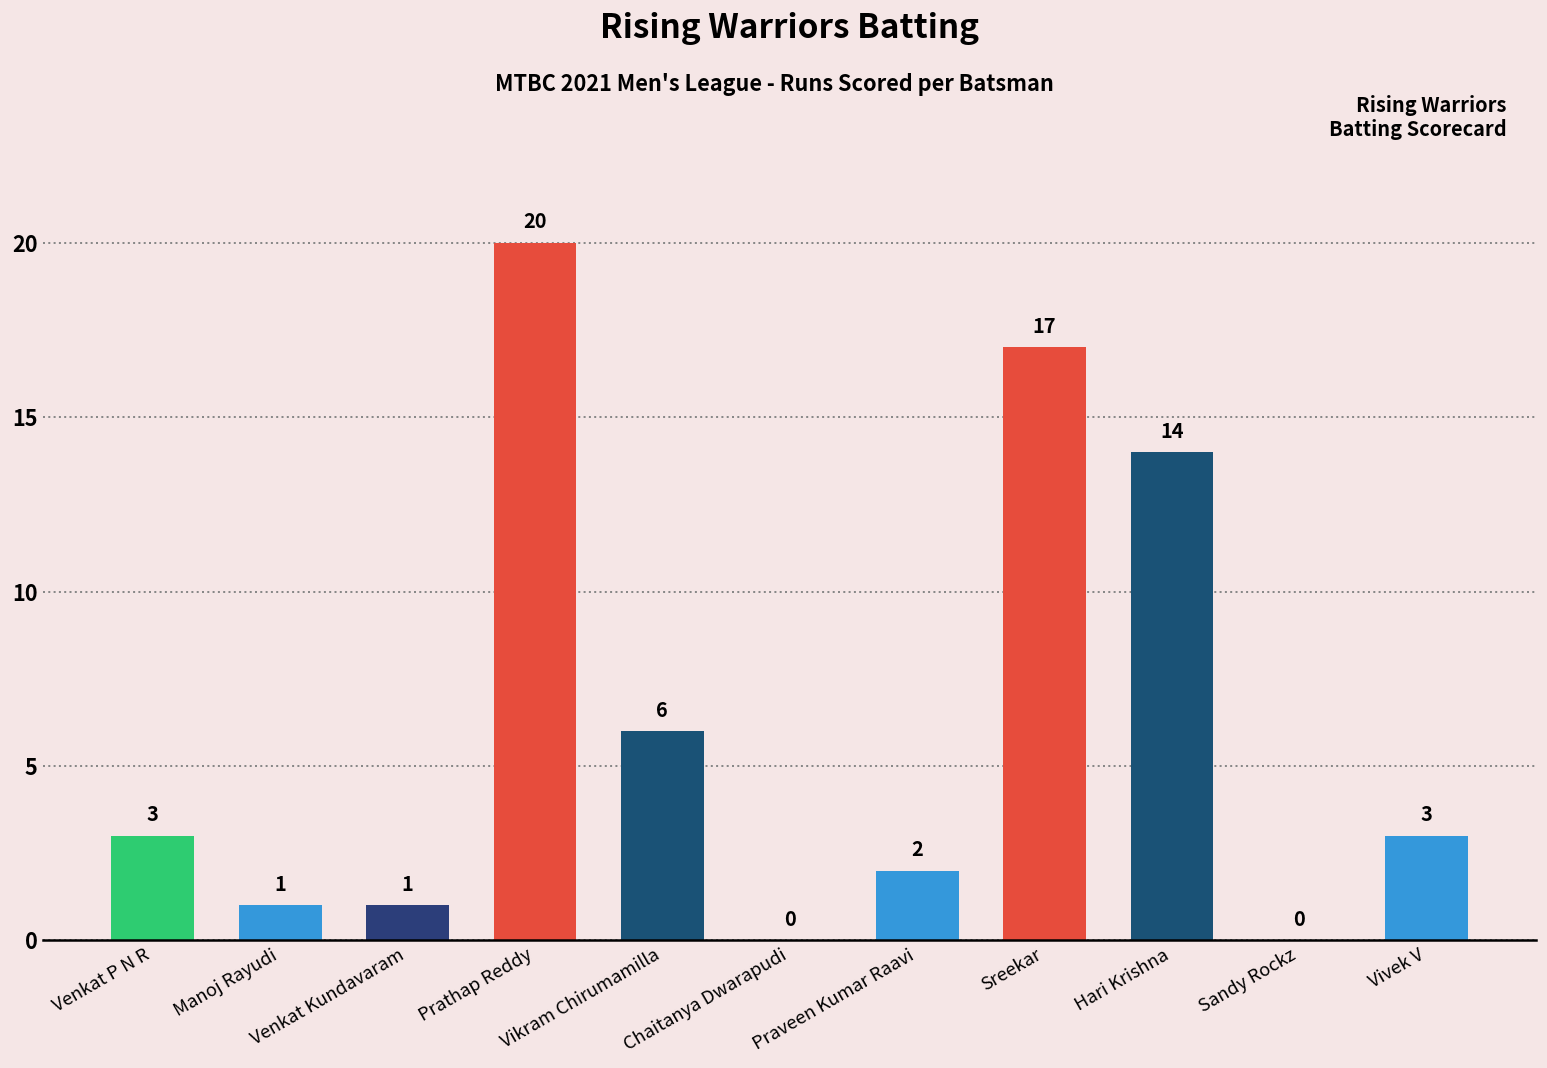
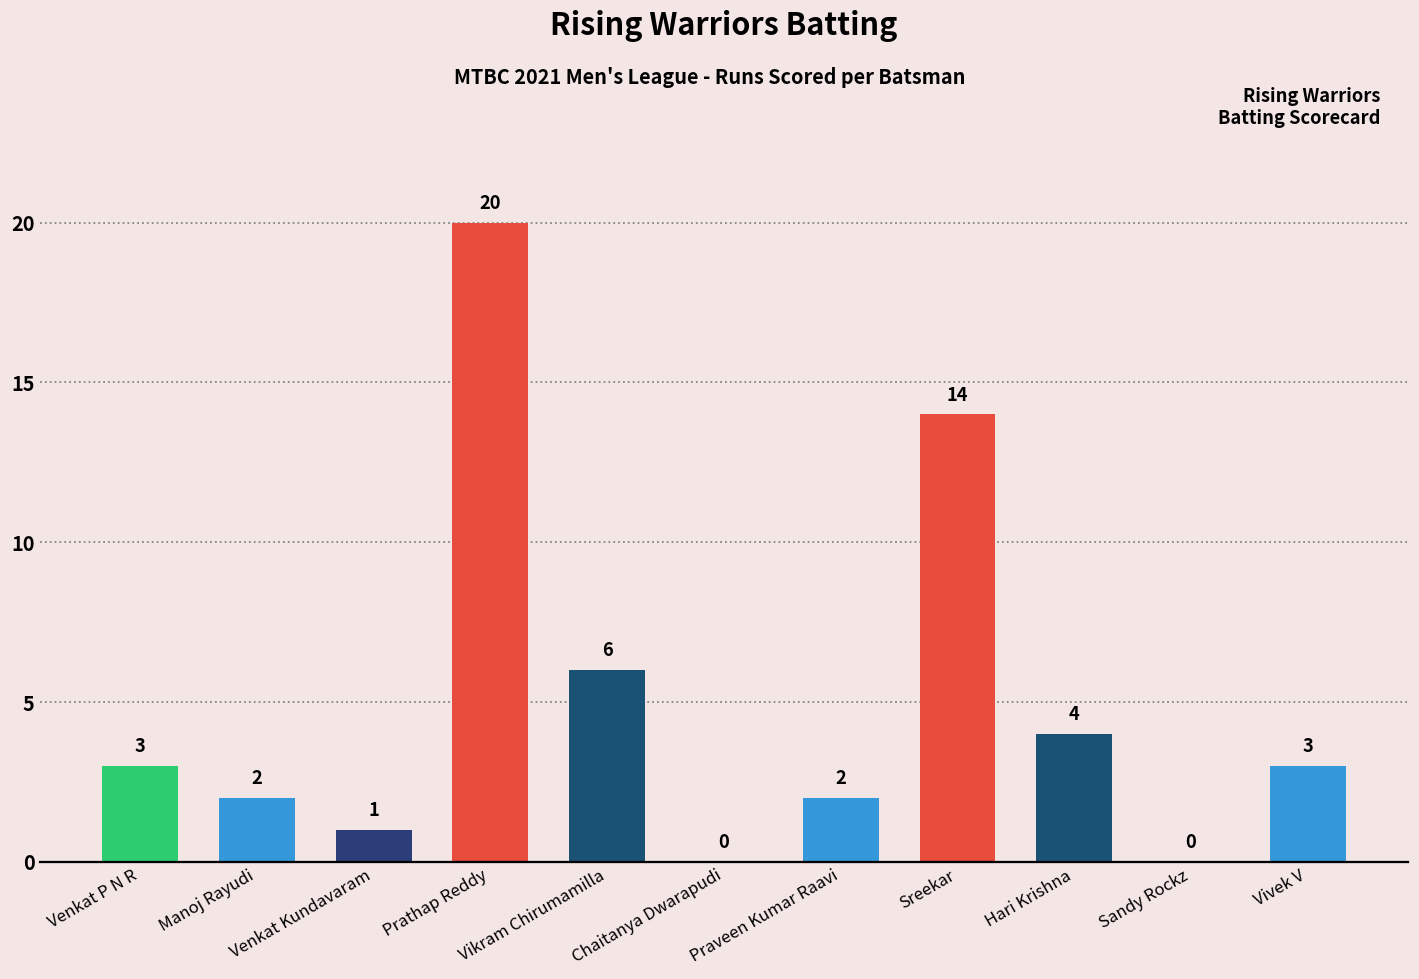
Manoj Rayudi: 1 -> 2
Sreekar: 17 -> 14
Hari Krishna: 14 -> 4
